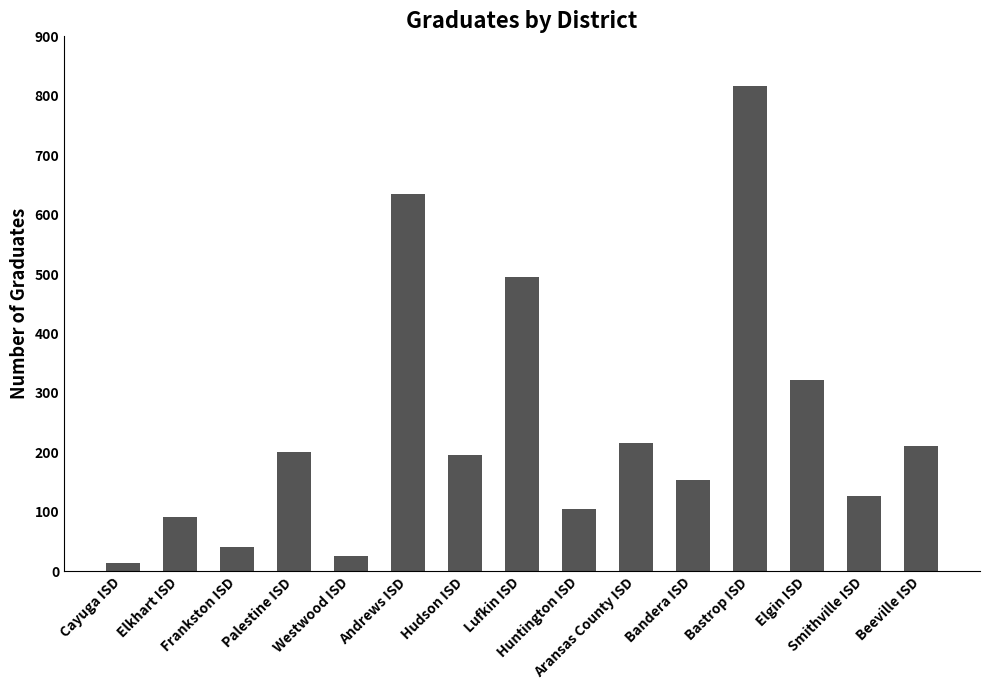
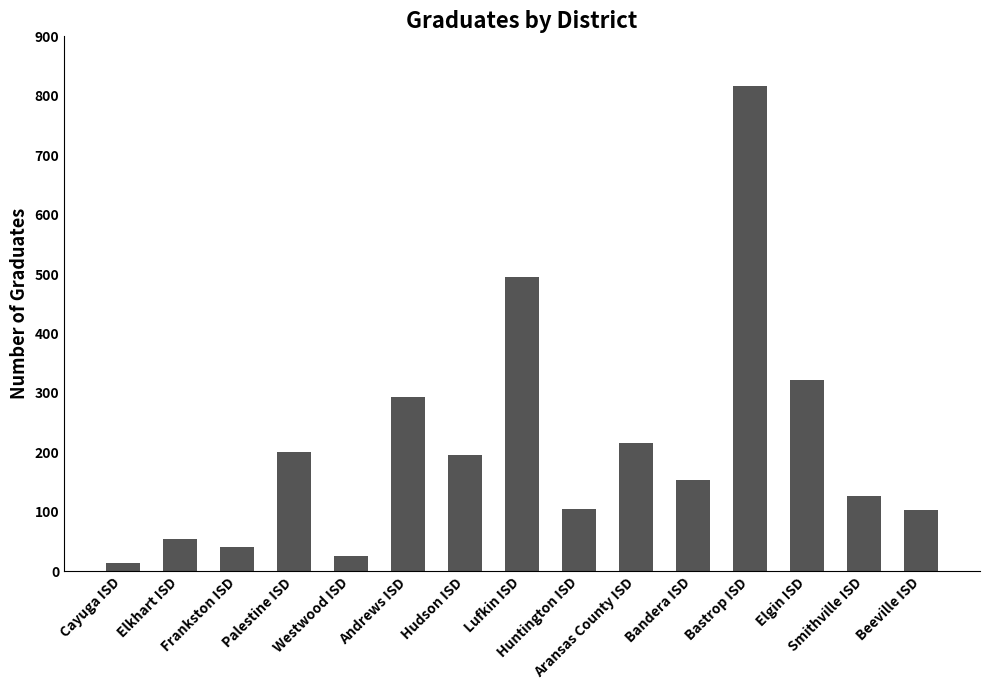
Elkhart ISD: 90 -> 50
Andrews ISD: 640 -> 290
Beeville ISD: 210 -> 100
